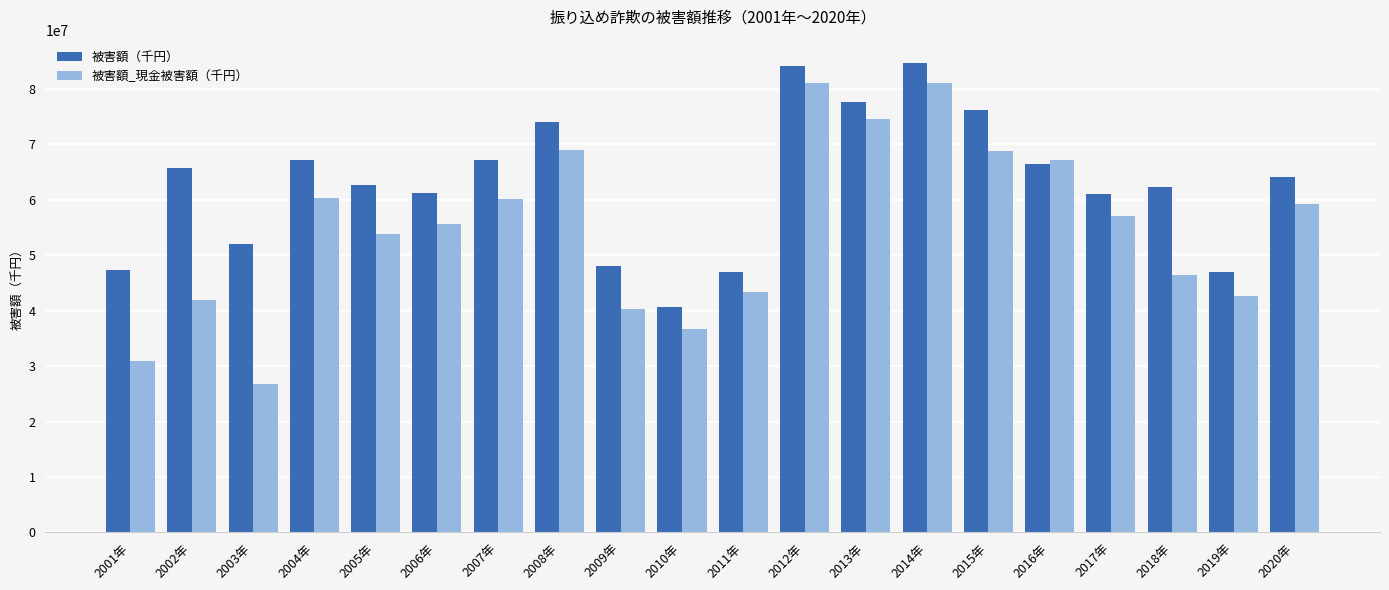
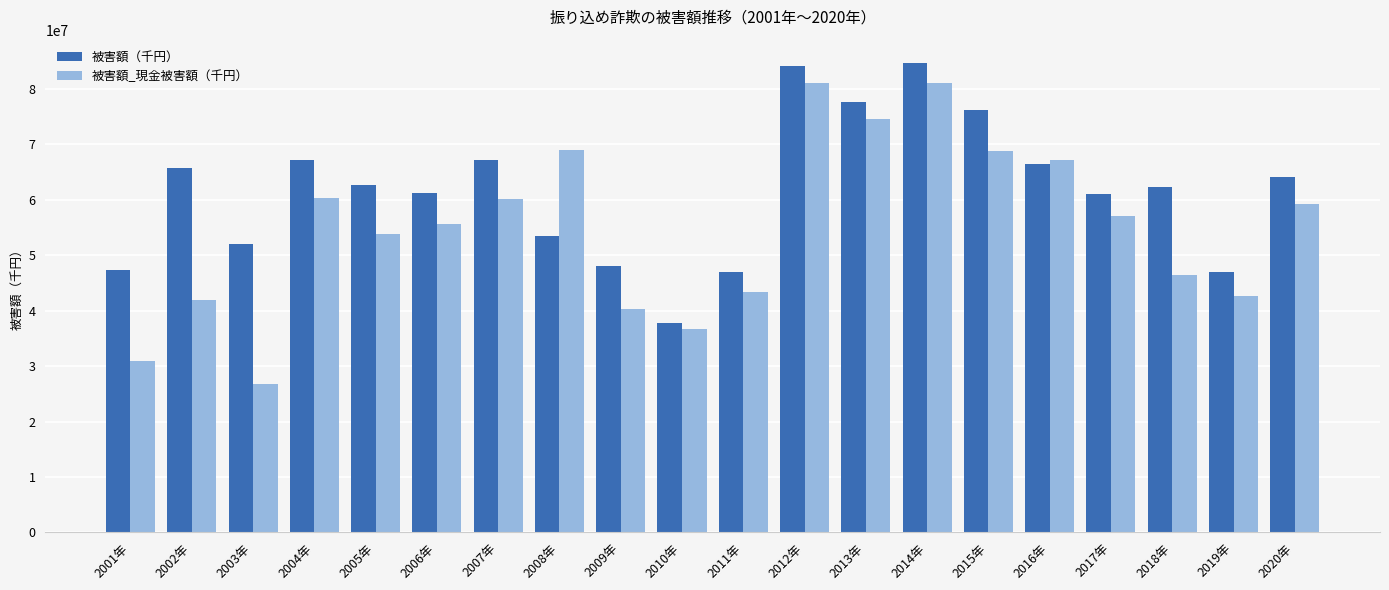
被害額（千円）, 2008年: 74000000 -> 53000000
被害額（千円）, 2010年: 41000000 -> 38000000
